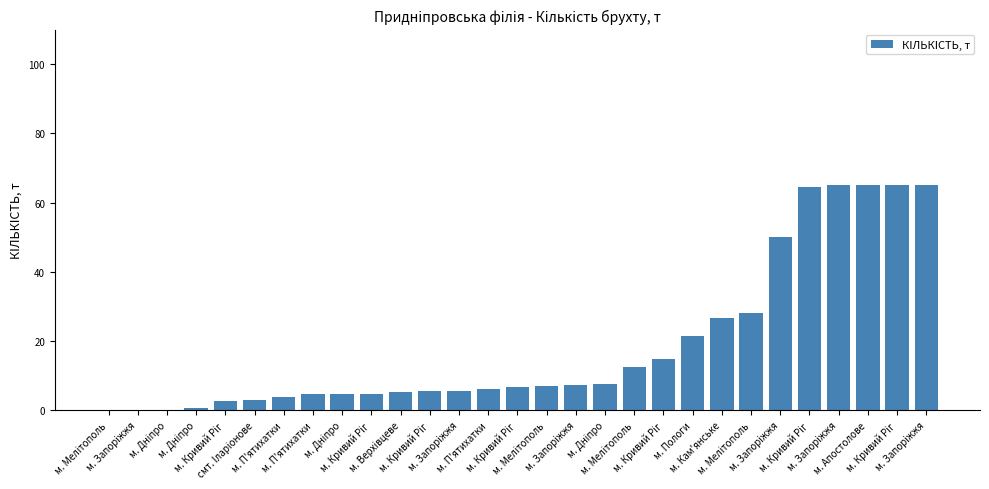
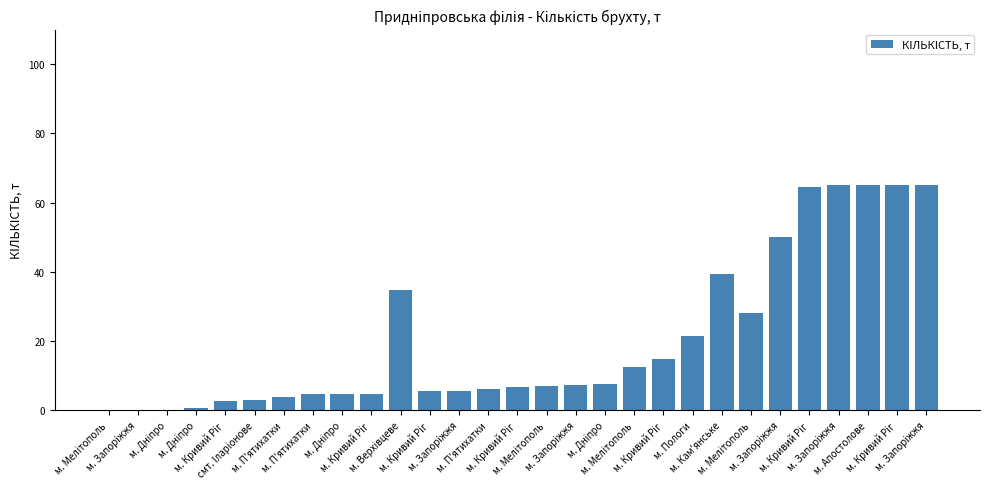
м. Верхівцеве: 5 -> 35
м. Кам'янське: 27 -> 39
